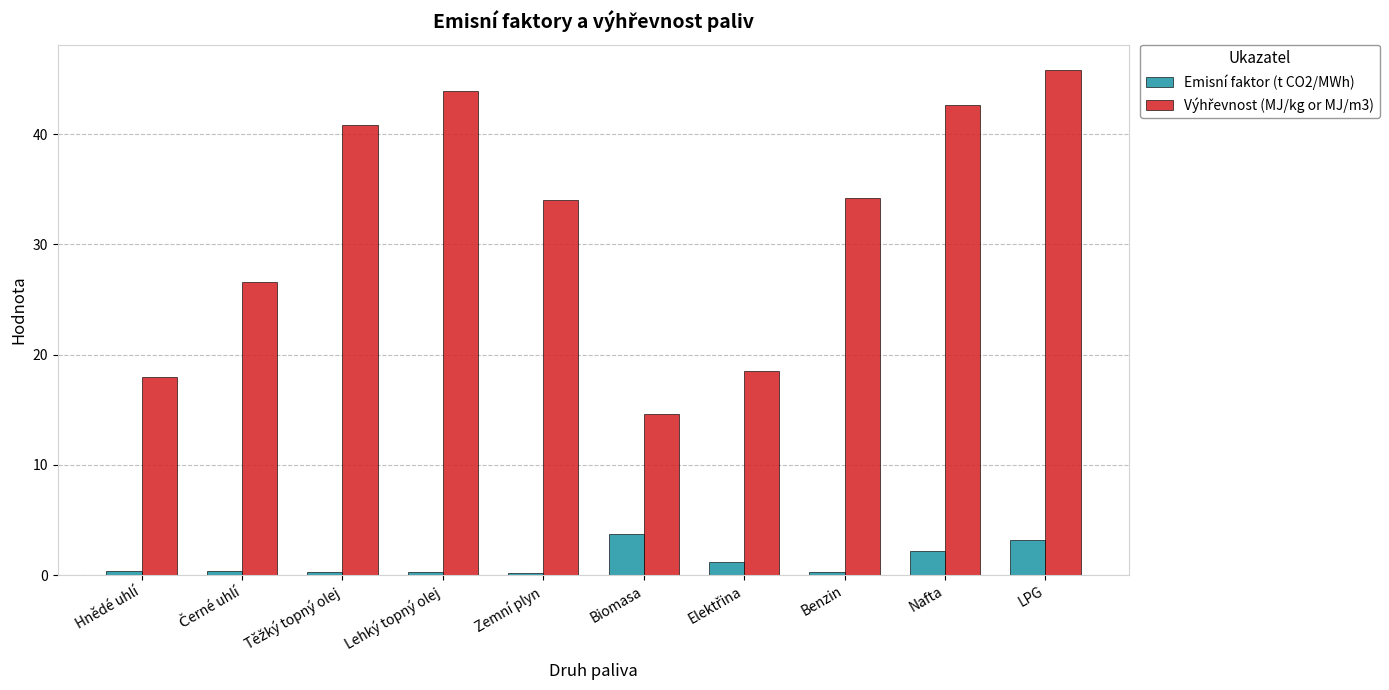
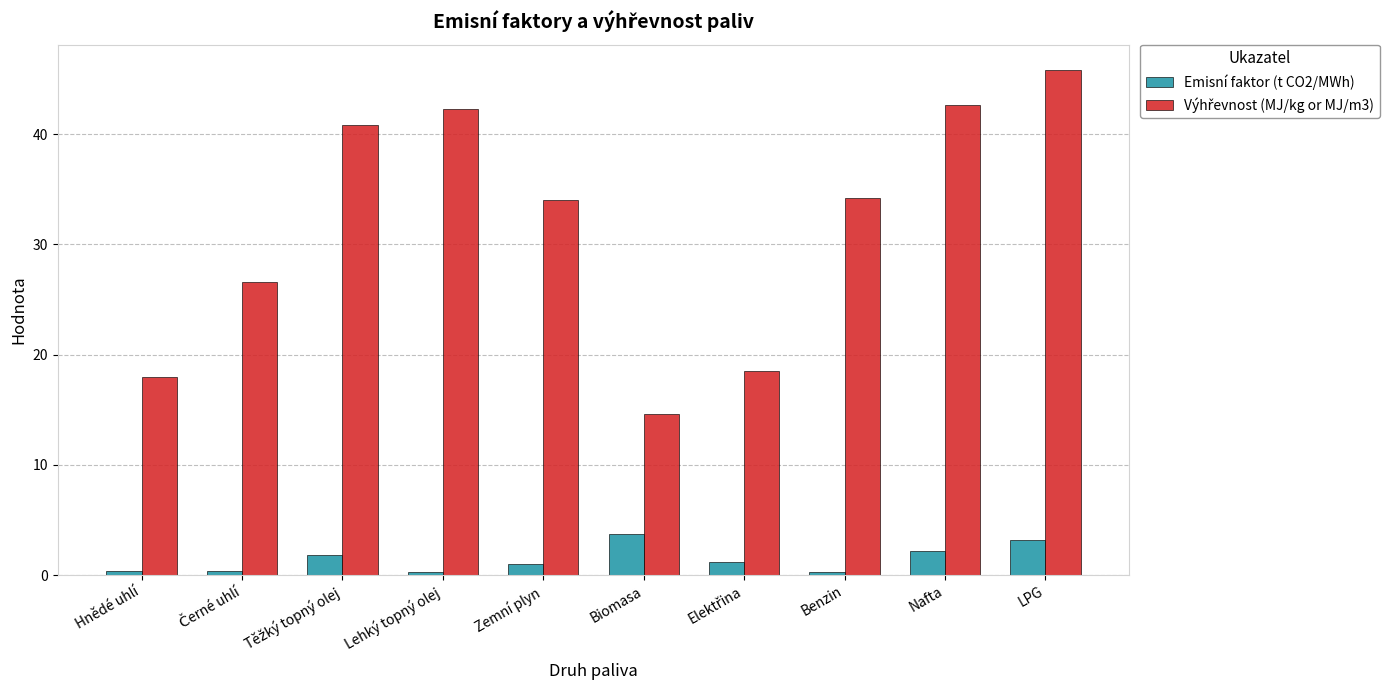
Emisní faktor (t CO2/MWh), Těžký topný olej: 0.3 -> 1.8
Výhřevnost (MJ/kg or MJ/m3), Lehký topný olej: 43.9 -> 42.3
Emisní faktor (t CO2/MWh), Zemní plyn: 0.2 -> 1.0
